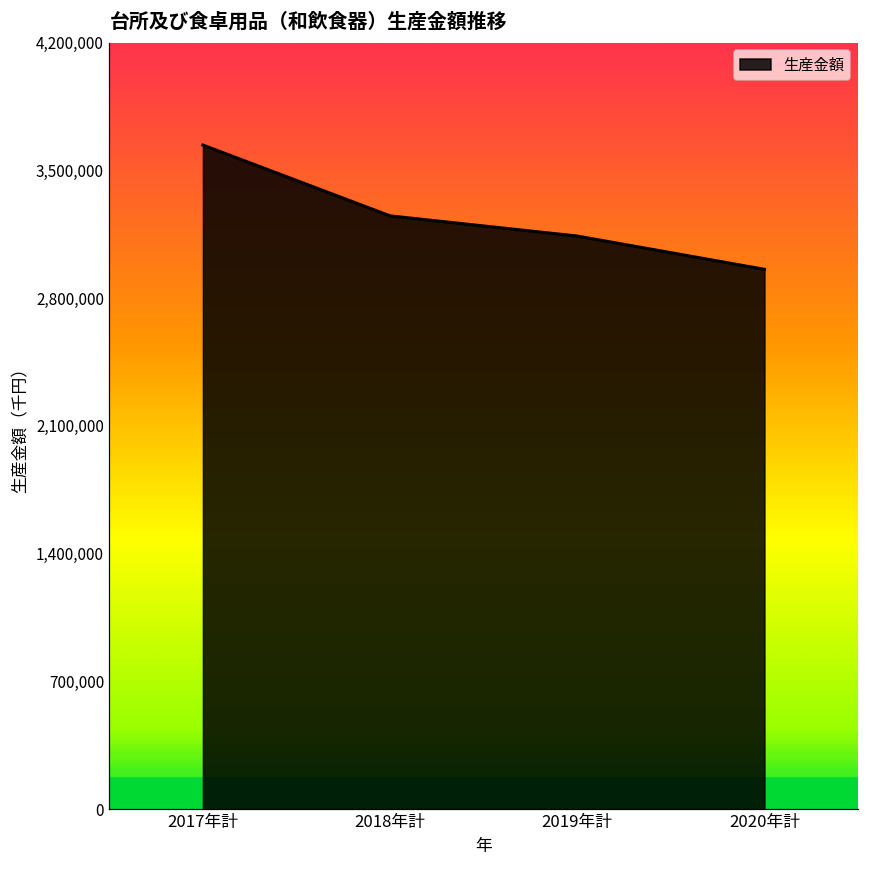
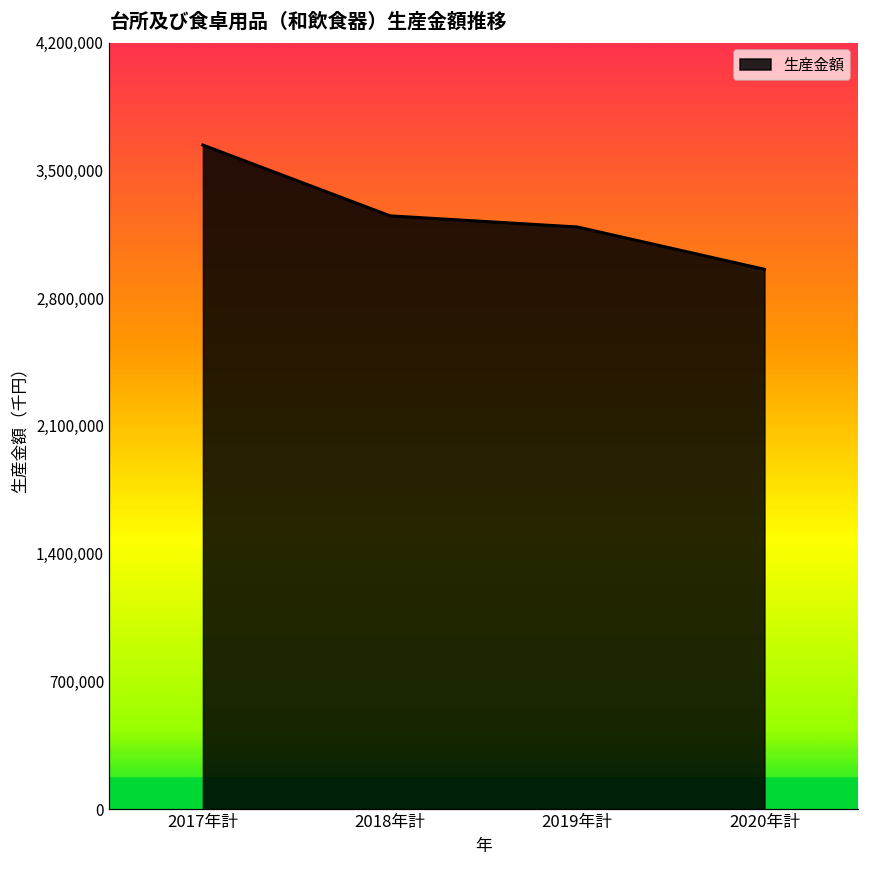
2019年計: 3,140,000 -> 3,190,000
